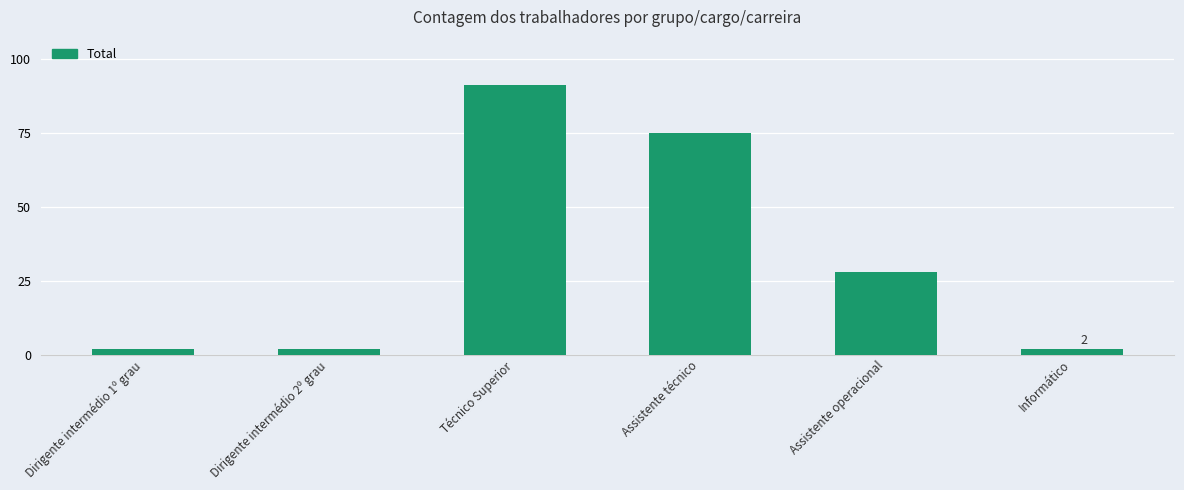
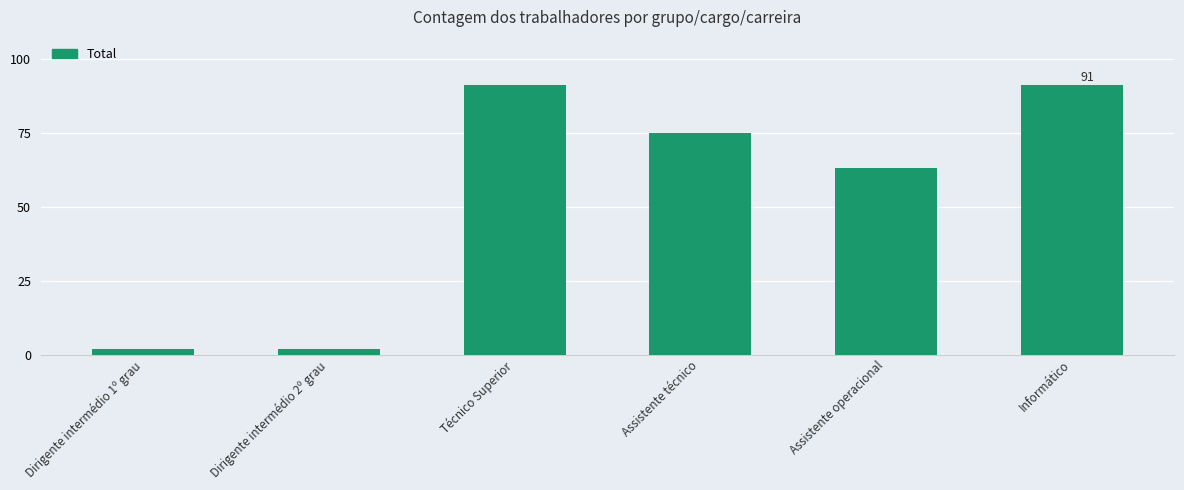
Assistente operacional: 28 -> 63
Informático: 2 -> 91
